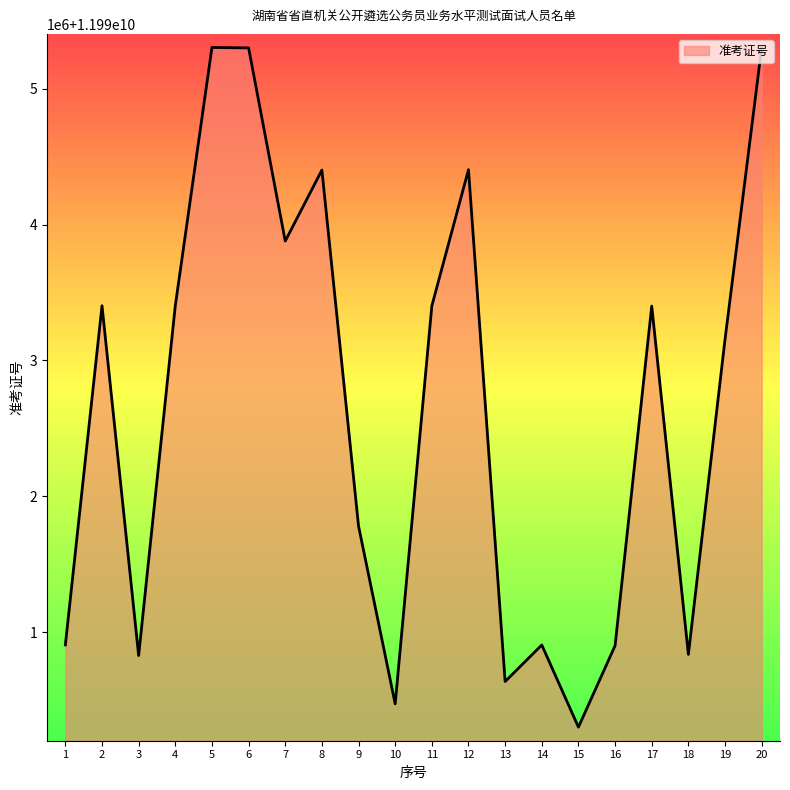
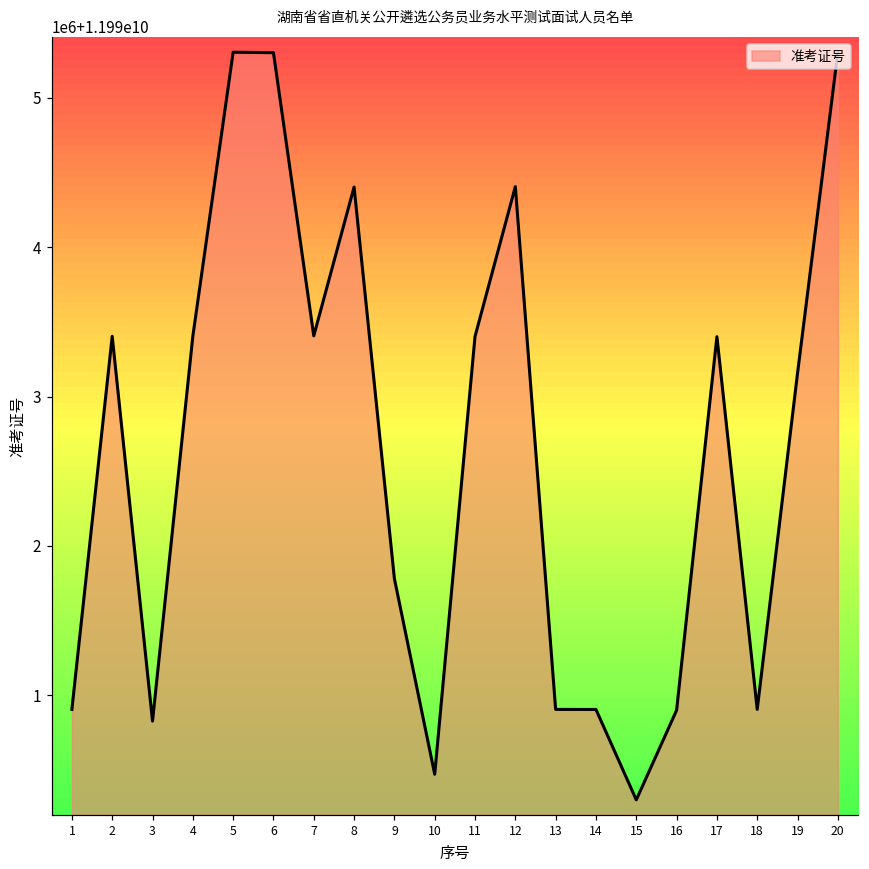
7: 11993880000 -> 11993410000
13: 11990640000 -> 11990910000
18: 11990840000 -> 11990910000
